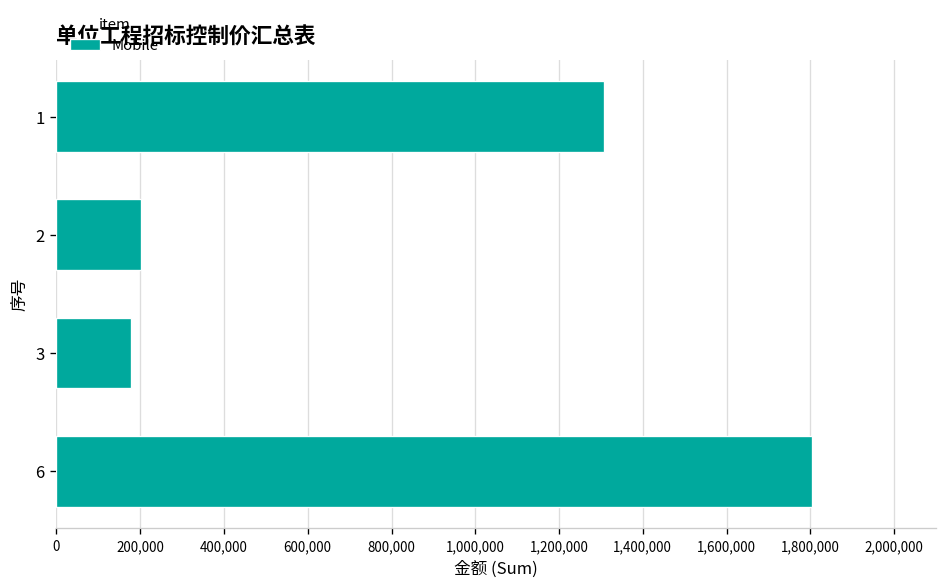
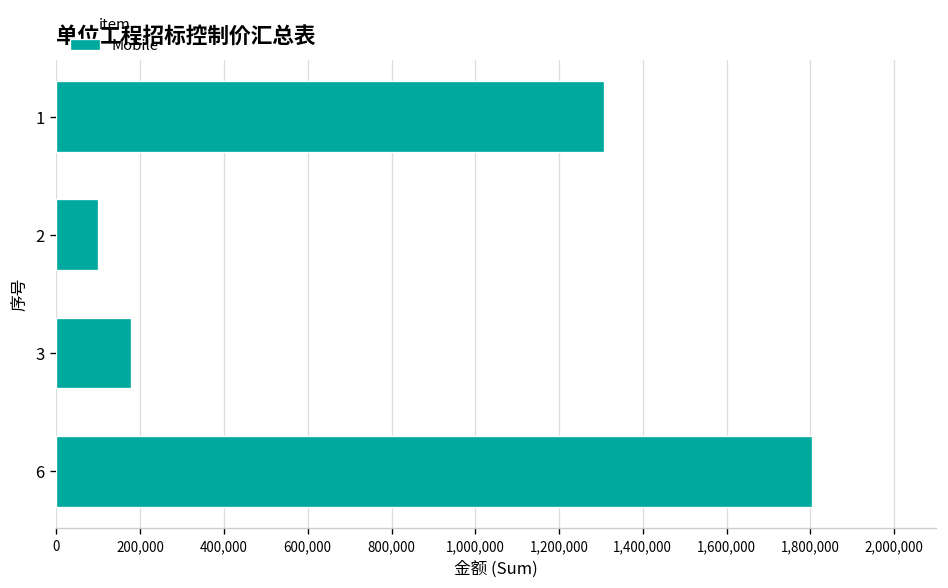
2: 200,000 -> 100,000
